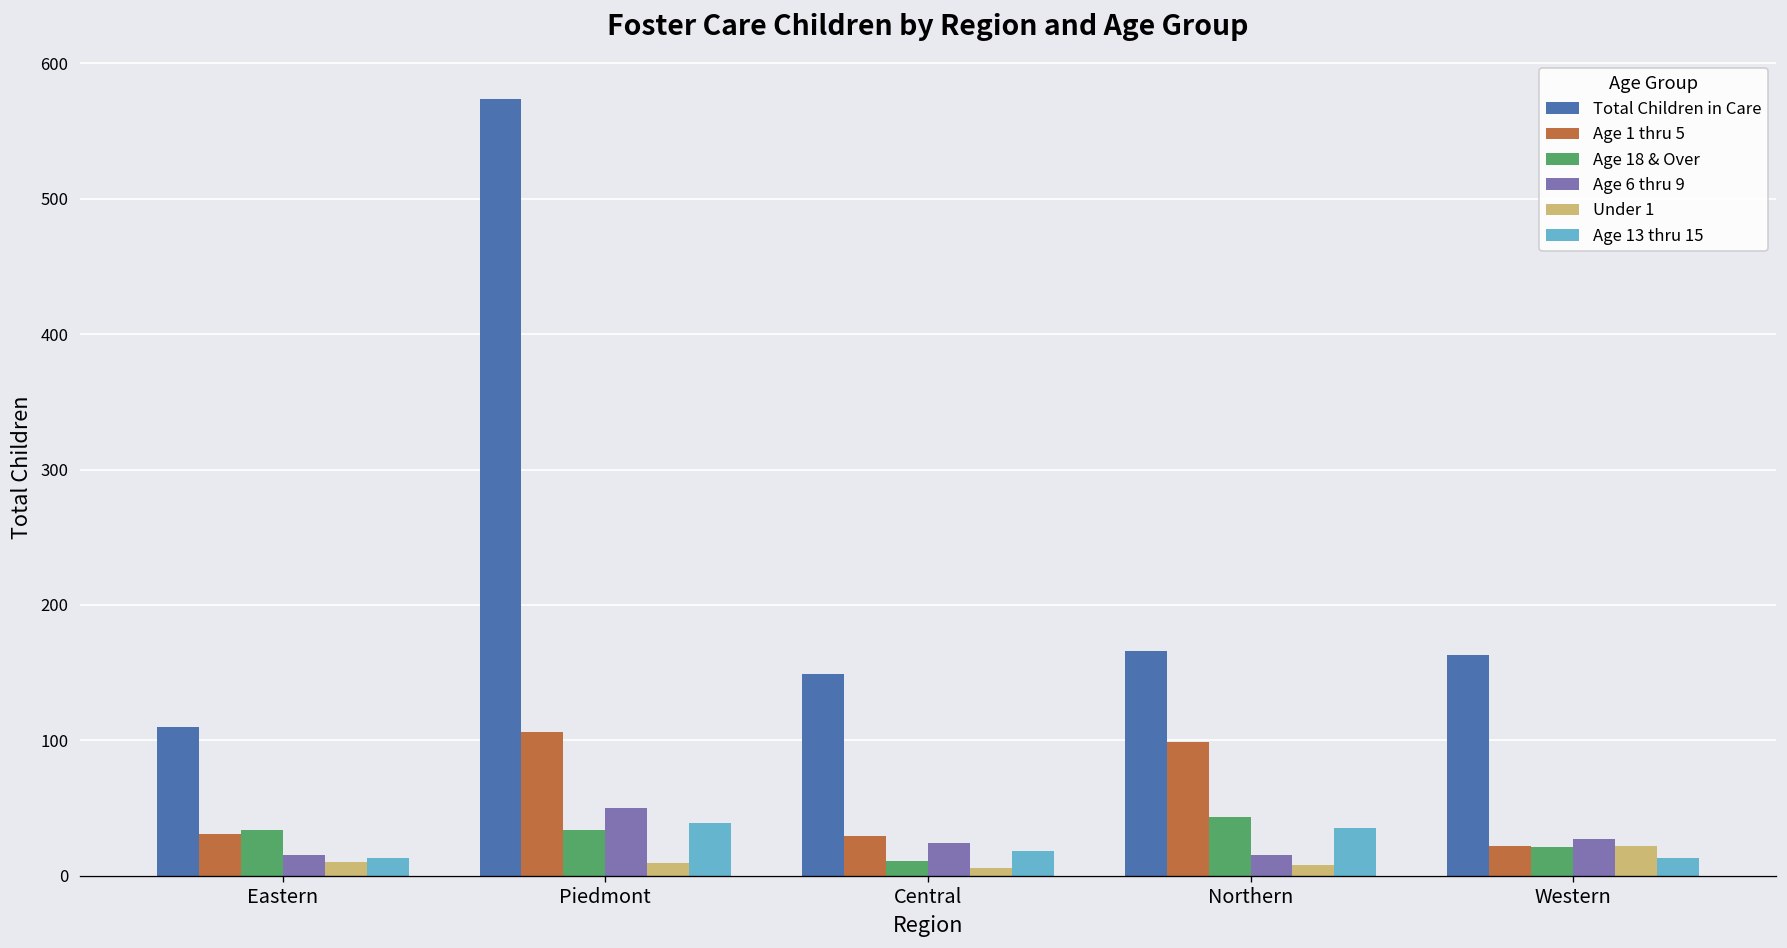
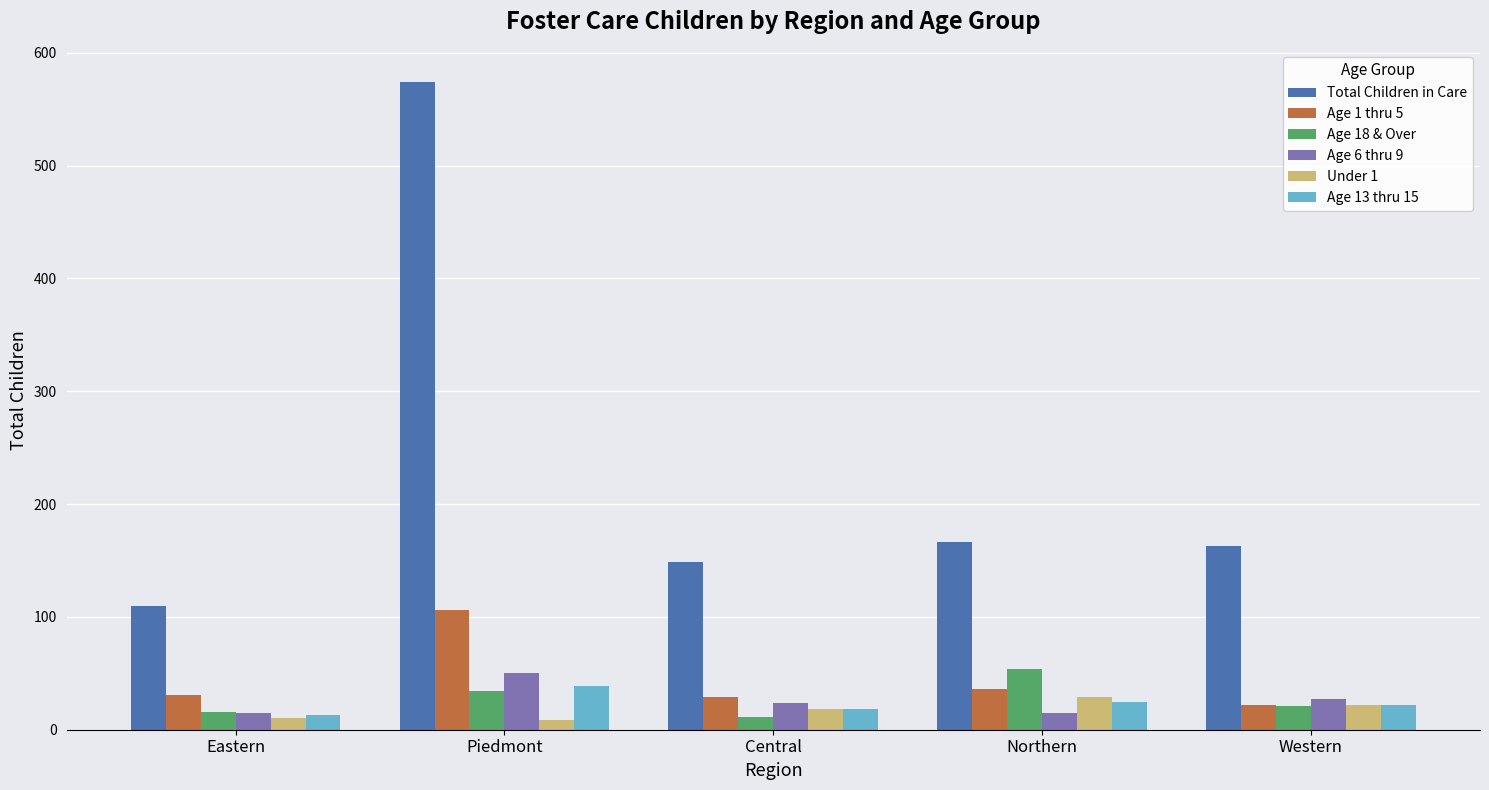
Age 18 & Over, Eastern: 34 -> 16
Under 1, Central: 6 -> 18
Age 1 thru 5, Northern: 99 -> 36
Age 18 & Over, Northern: 43 -> 54
Under 1, Northern: 8 -> 29
Age 13 thru 15, Northern: 35 -> 25
Age 13 thru 15, Western: 13 -> 22
